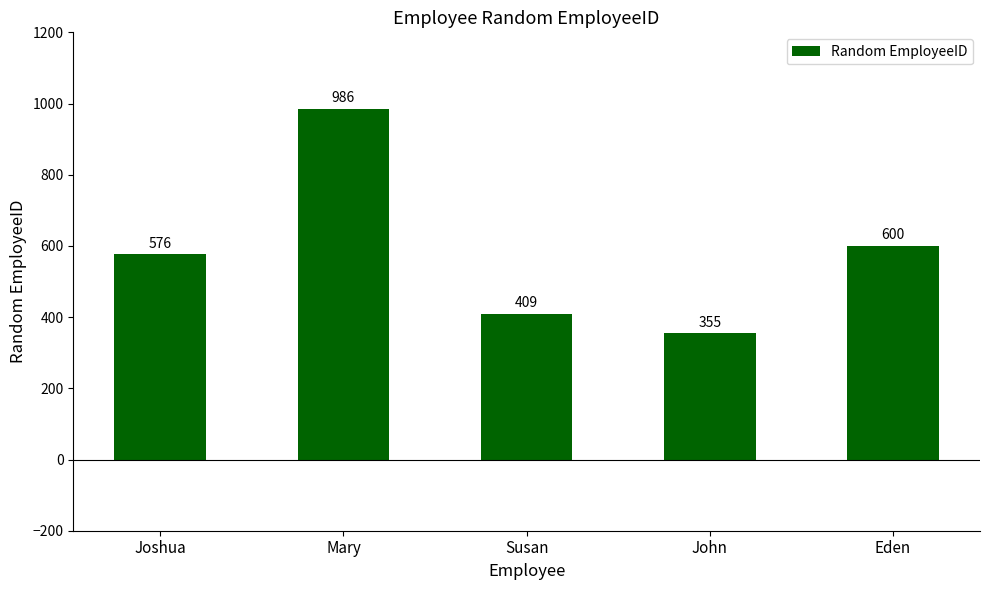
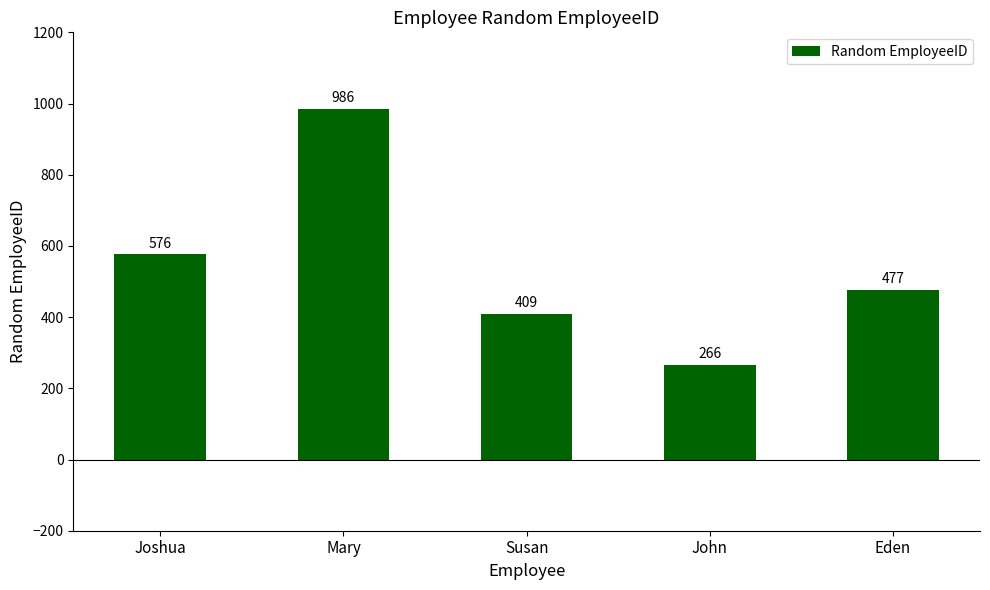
John: 355 -> 266
Eden: 600 -> 477
